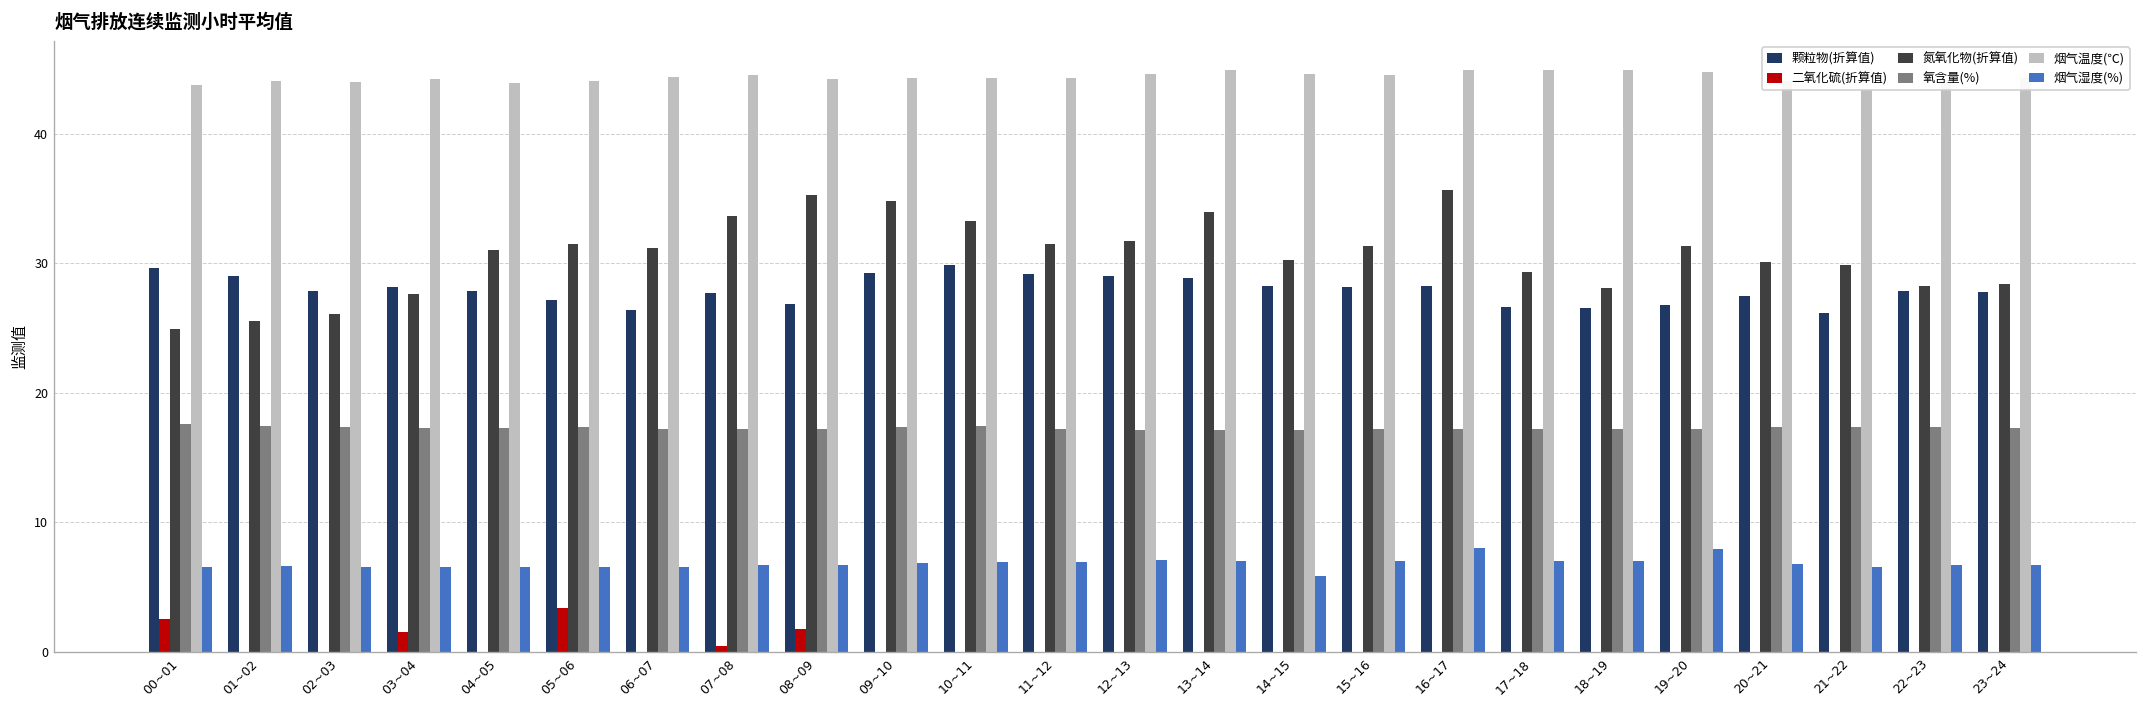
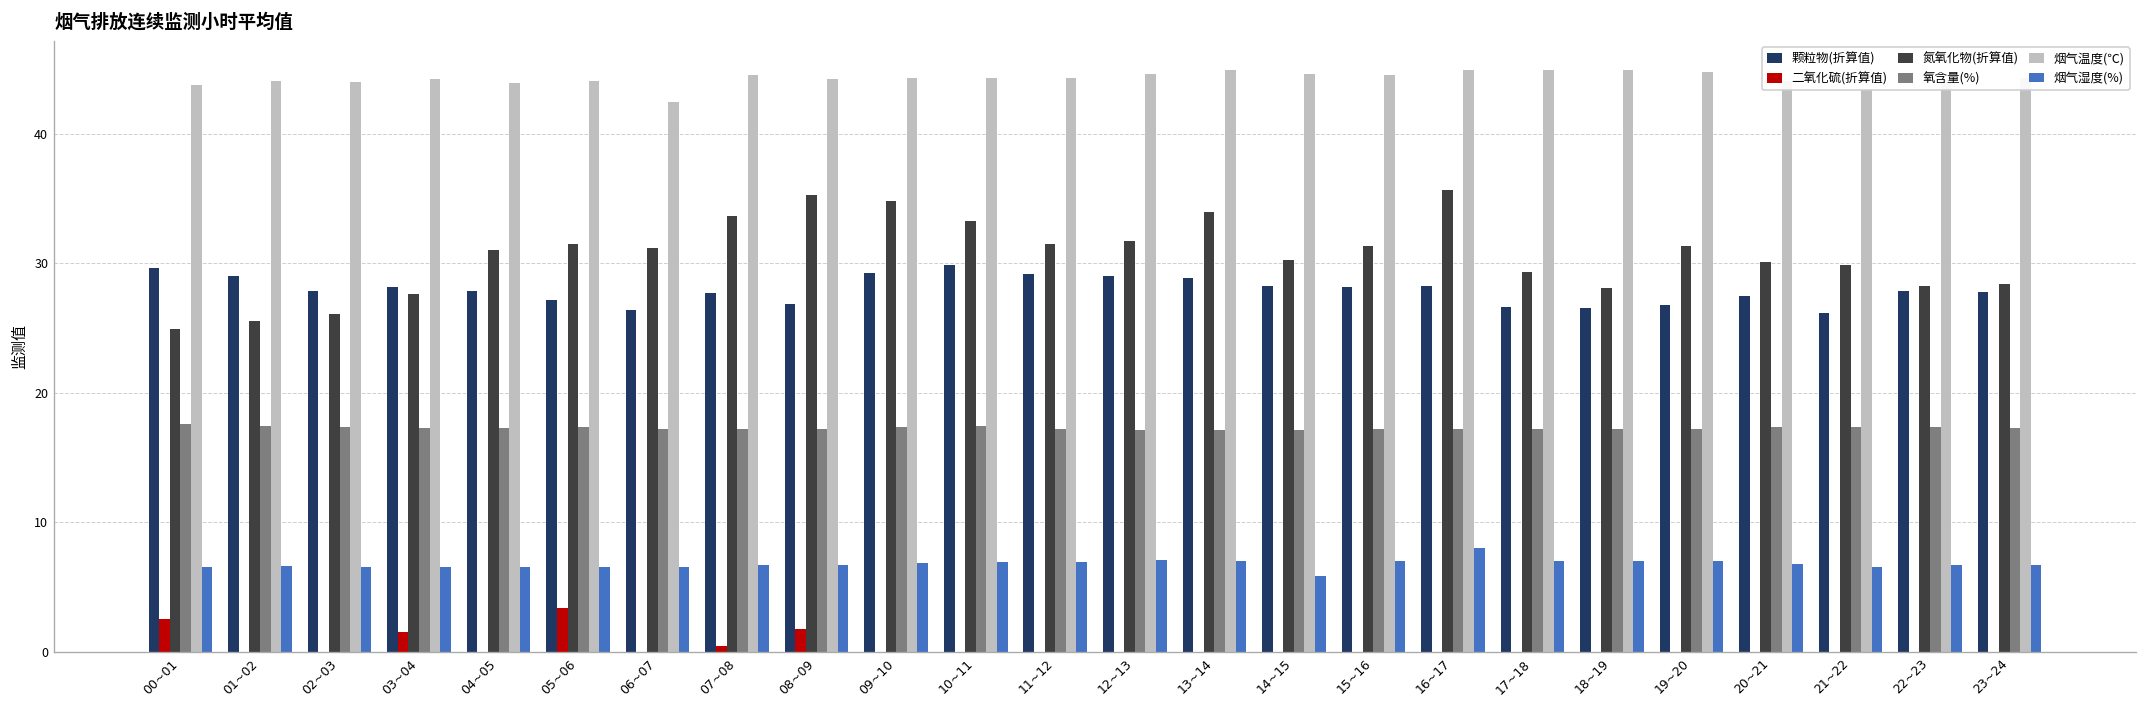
烟气温度(℃), 06~07: 44.3 -> 42.5
烟气湿度(%), 19~20: 7.9 -> 7.0
